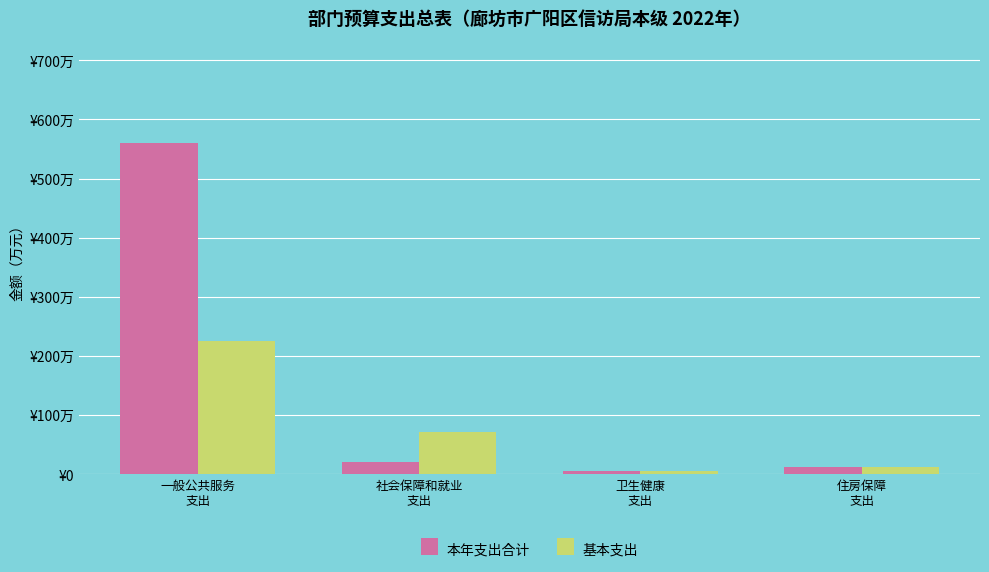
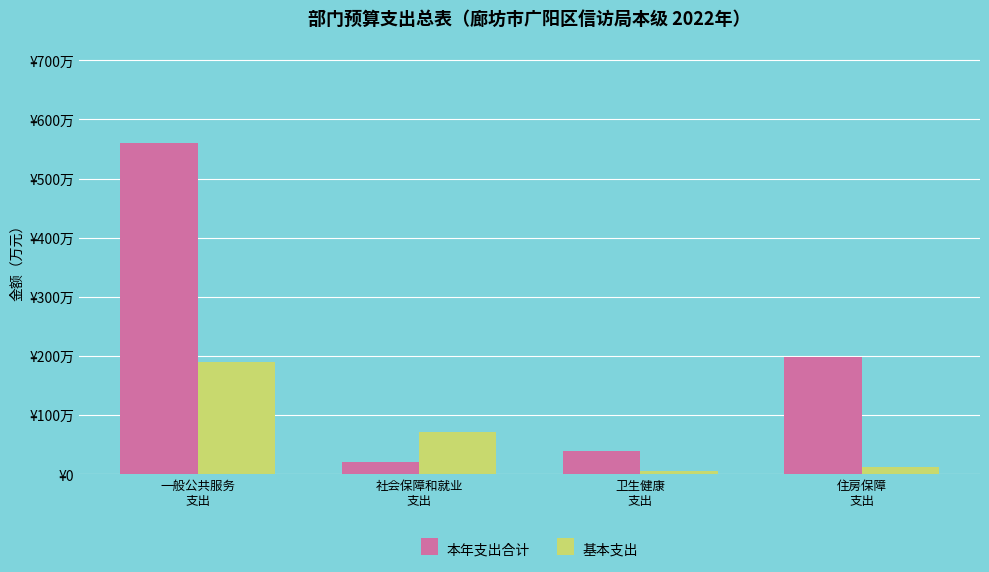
基本支出, 一般公共服务 支出: ¥230万 -> ¥190万
本年支出合计, 卫生健康 支出: ¥10万 -> ¥40万
本年支出合计, 住房保障 支出: ¥10万 -> ¥200万
